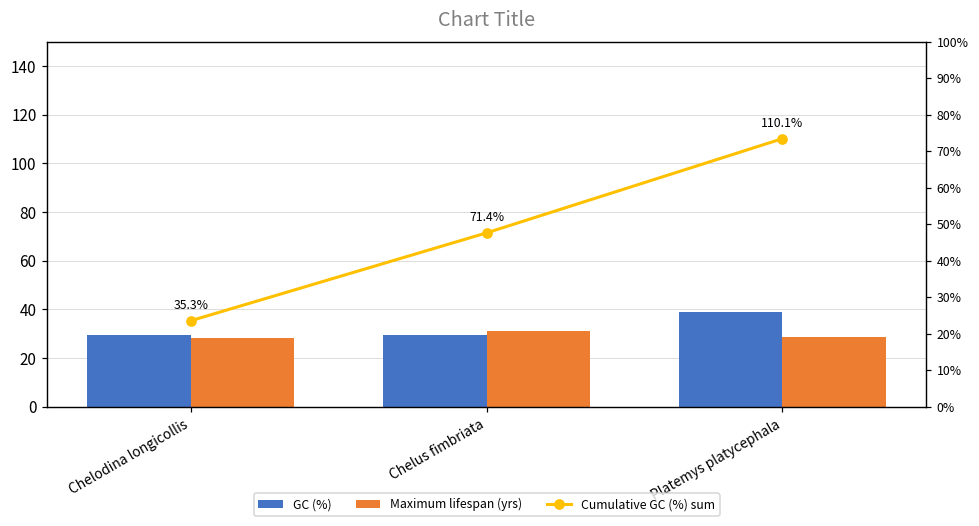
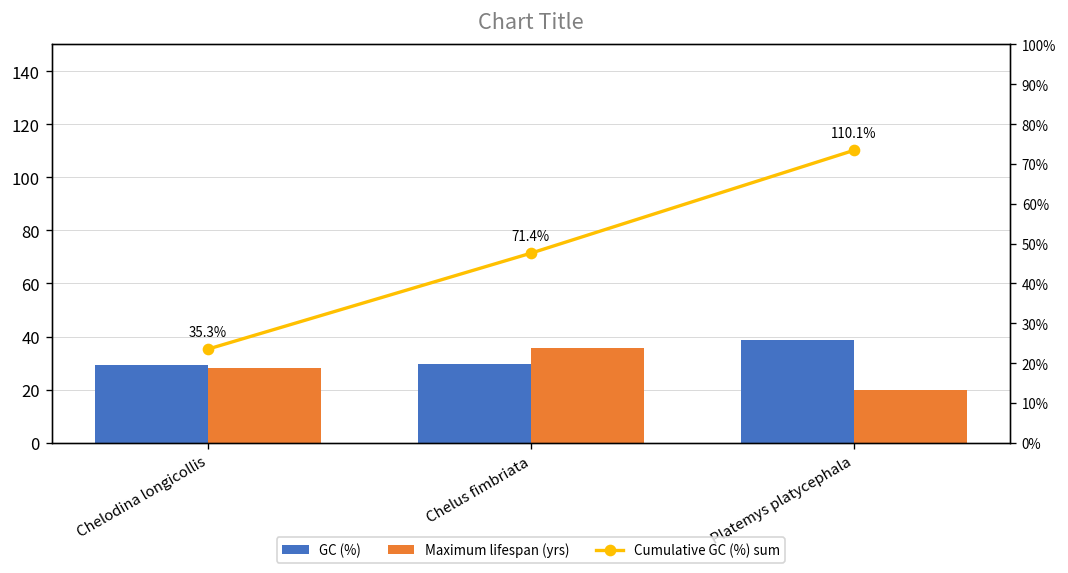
Maximum lifespan (yrs), Chelus fimbriata: 31 -> 36
Maximum lifespan (yrs), Platemys platycephala: 29 -> 20
